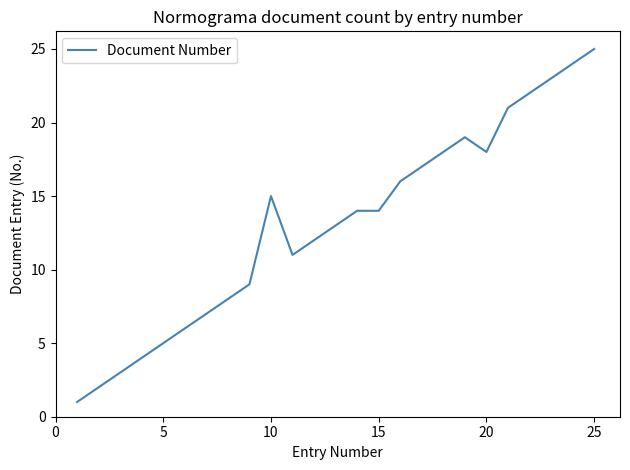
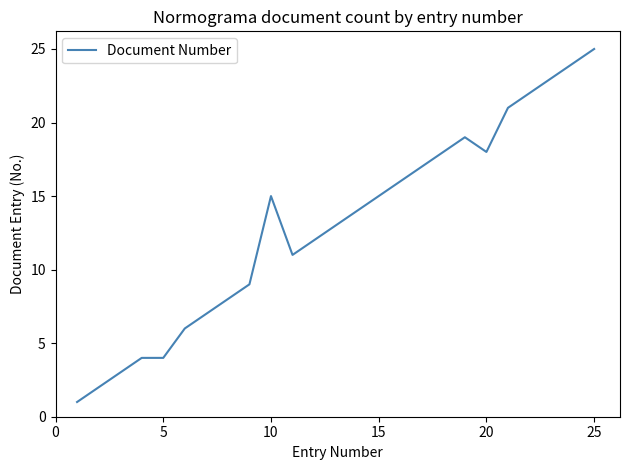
5: 5 -> 4
15: 14 -> 15
